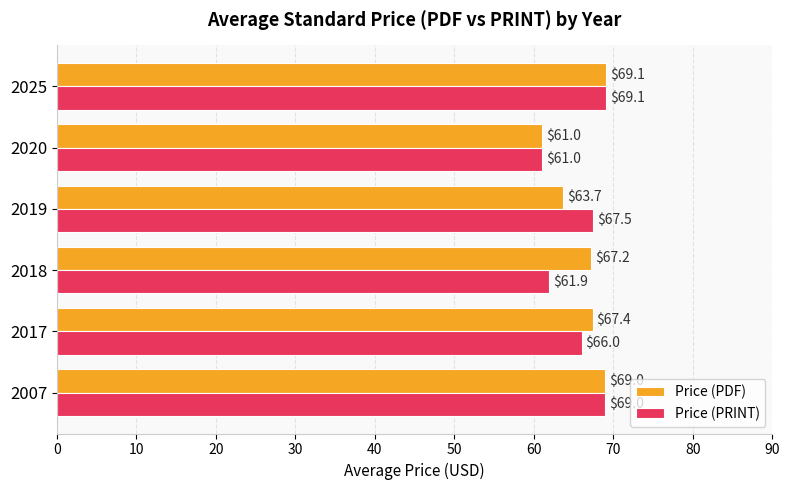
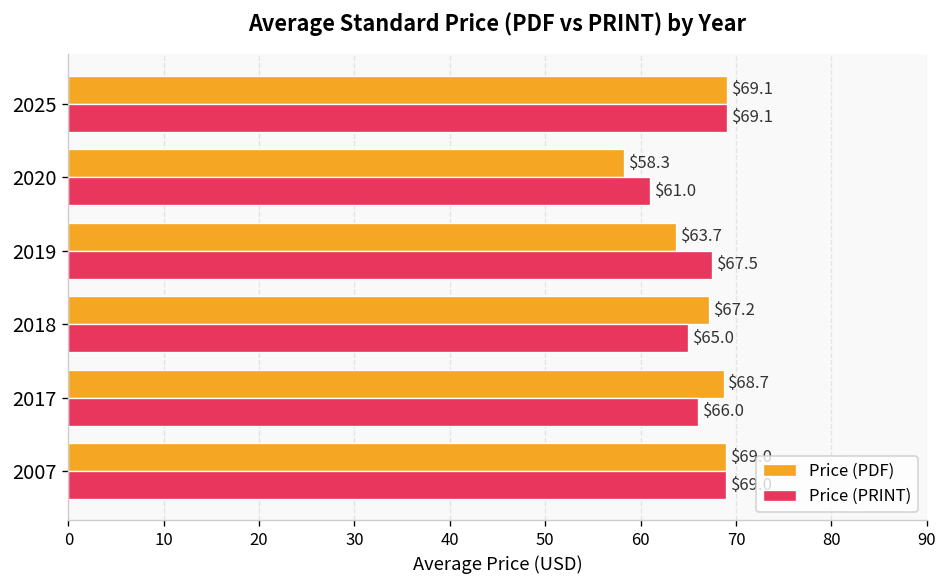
Price (PDF), 2020: $61.0 -> $58.3
Price (PRINT), 2018: $61.9 -> $65.0
Price (PDF), 2017: $67.4 -> $68.7
